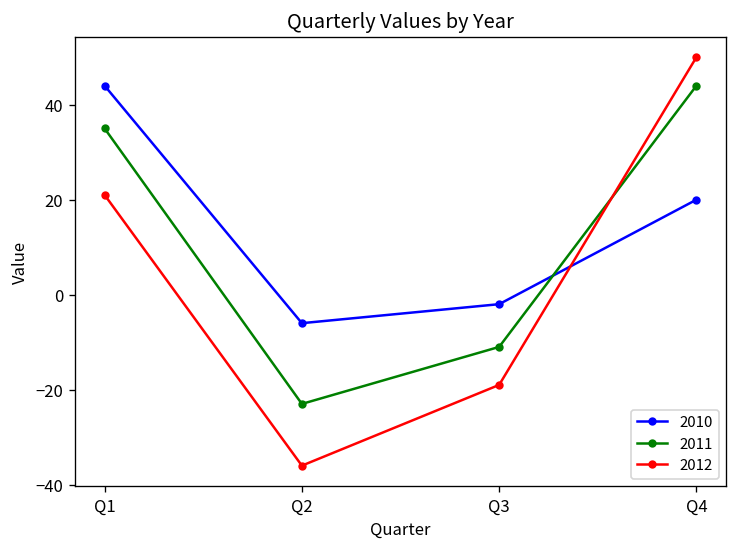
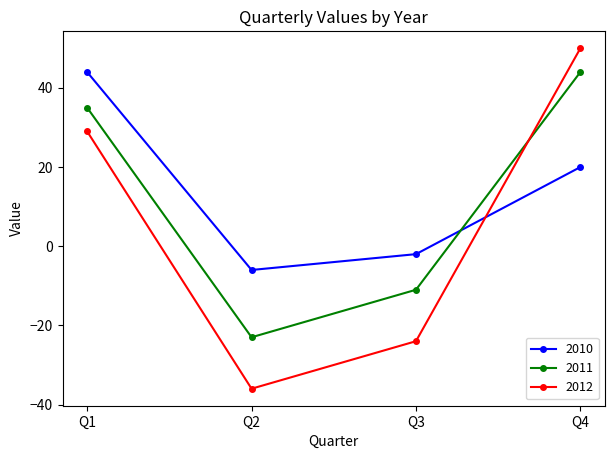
2012, Q1: 21 -> 29
2012, Q3: -19 -> -24
